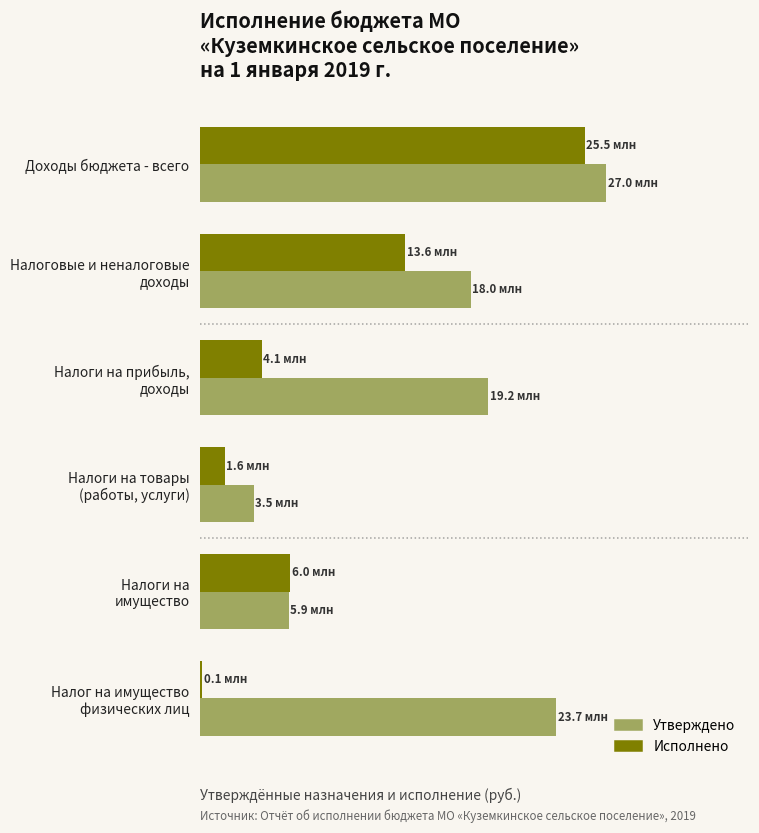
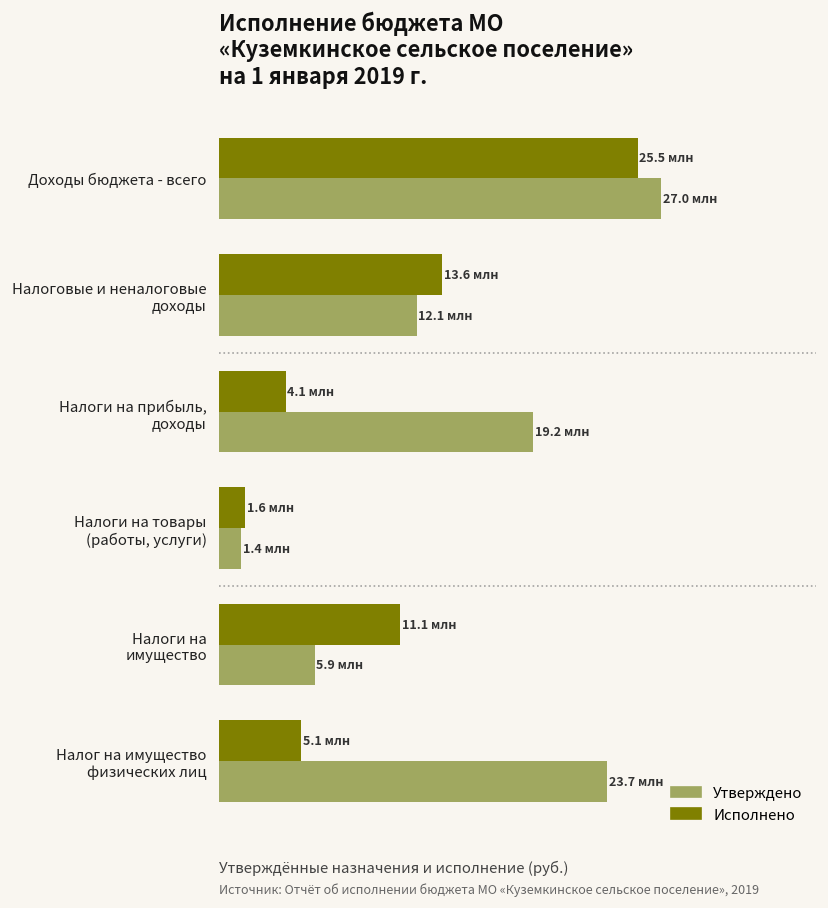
Утверждено, Налоговые и неналоговые доходы: 18.0 -> 12.1
Утверждено, Налоги на товары (работы, услуги): 3.5 -> 1.4
Исполнено, Налоги на имущество: 6.0 -> 11.1
Исполнено, Налог на имущество физических лиц: 0.1 -> 5.1
